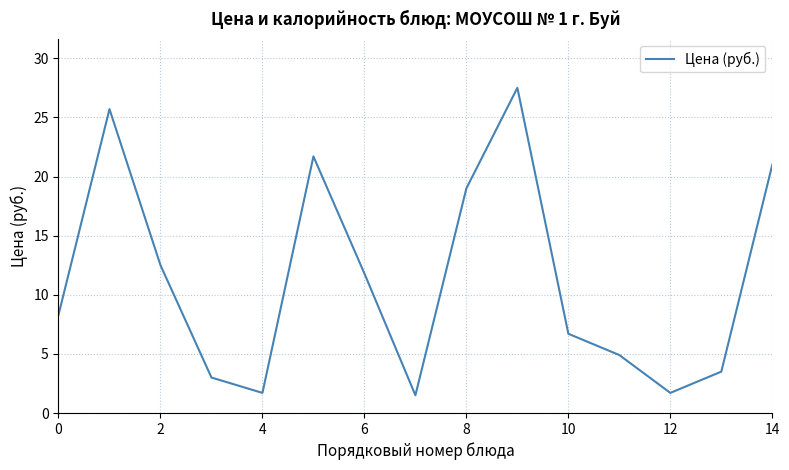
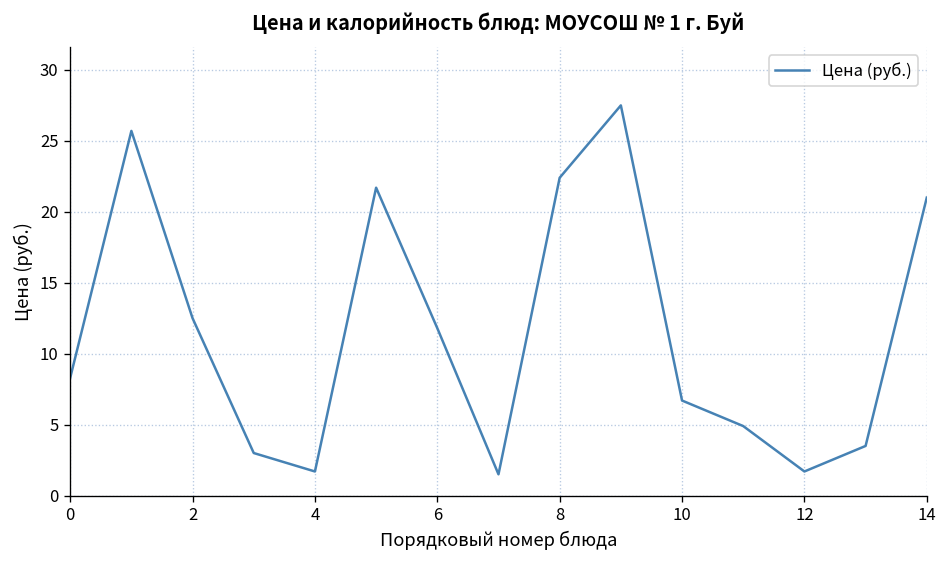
8: 19.0 -> 22.4
